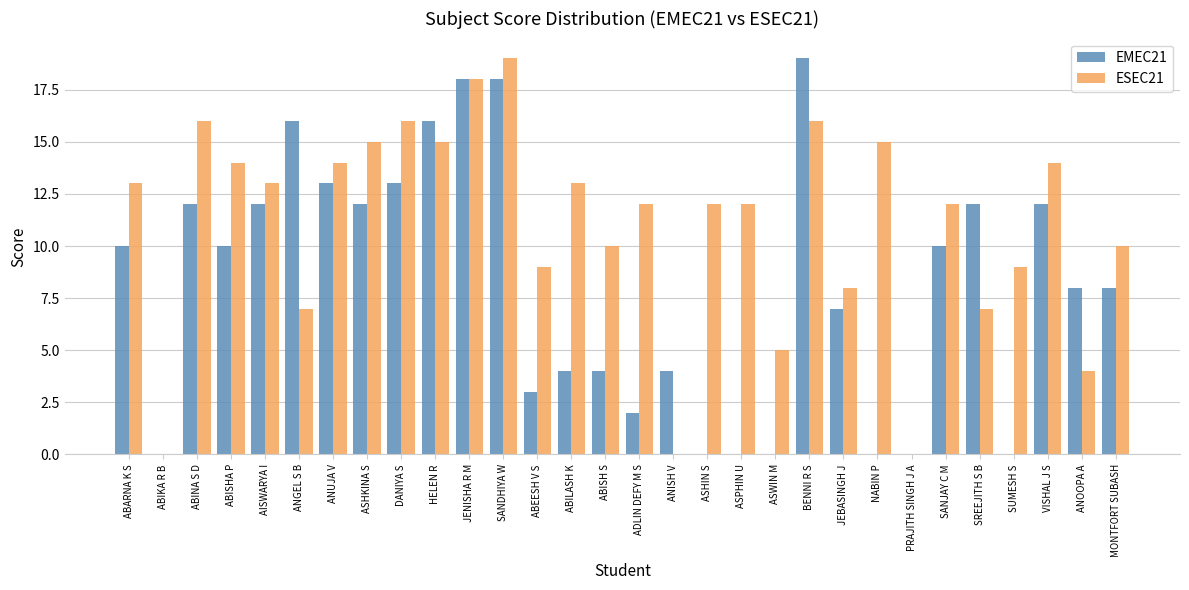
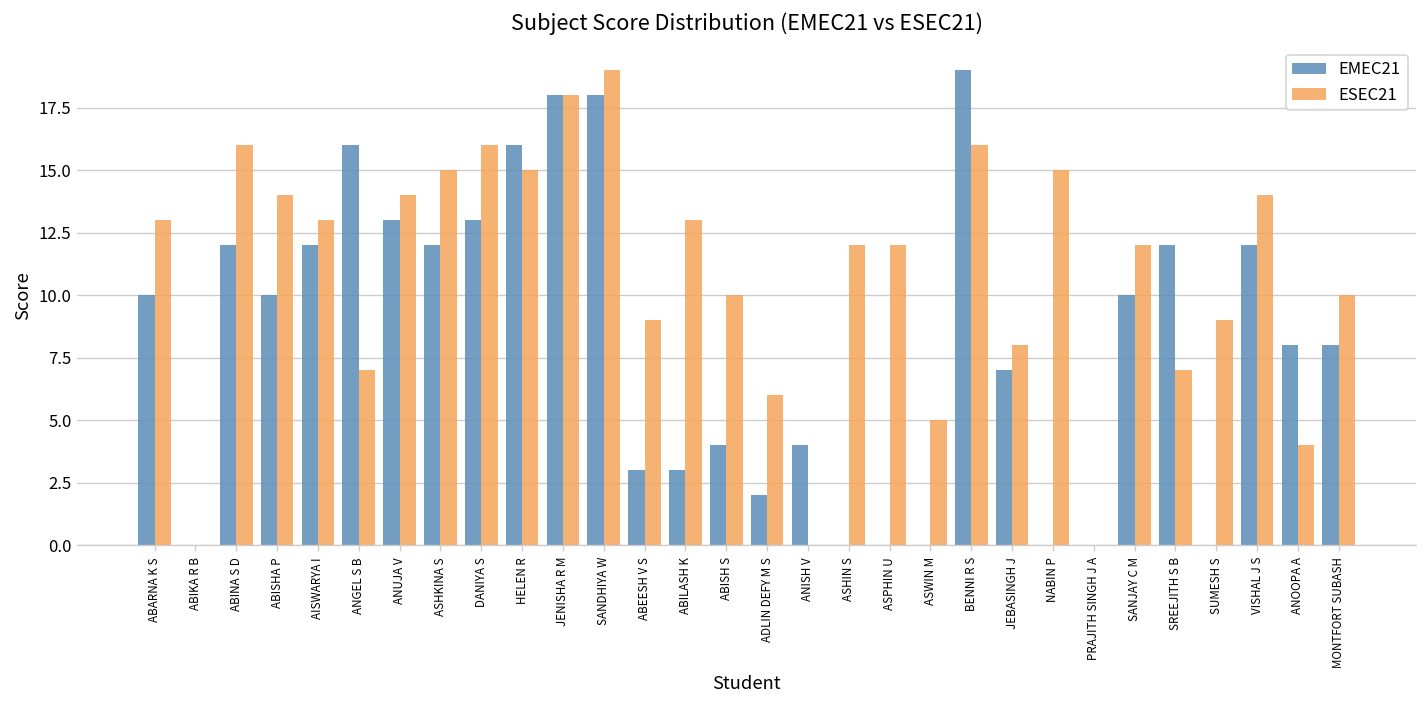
EMEC21, ABILASH K: 4 -> 3
ESEC21, ADLIN DEFY M S: 12 -> 6
